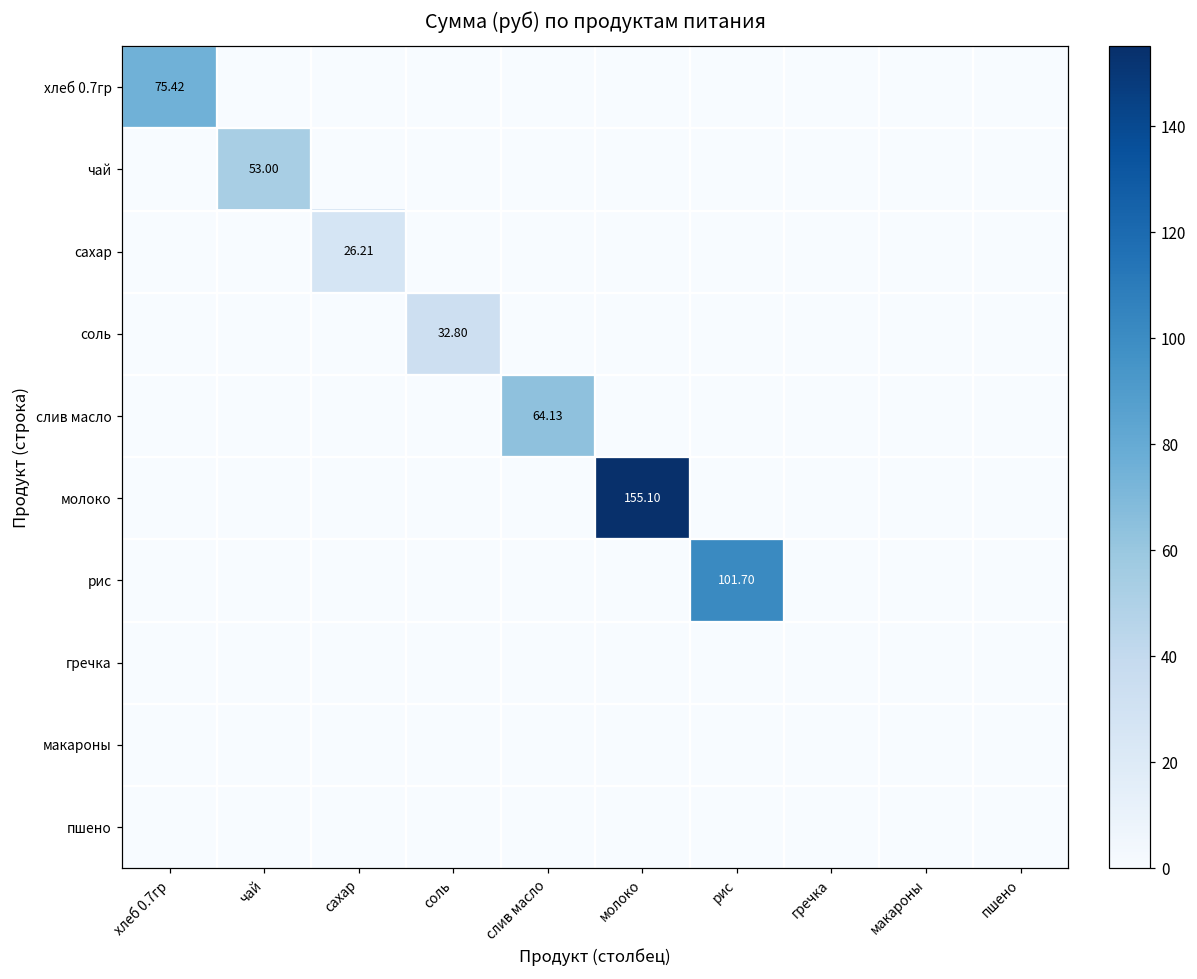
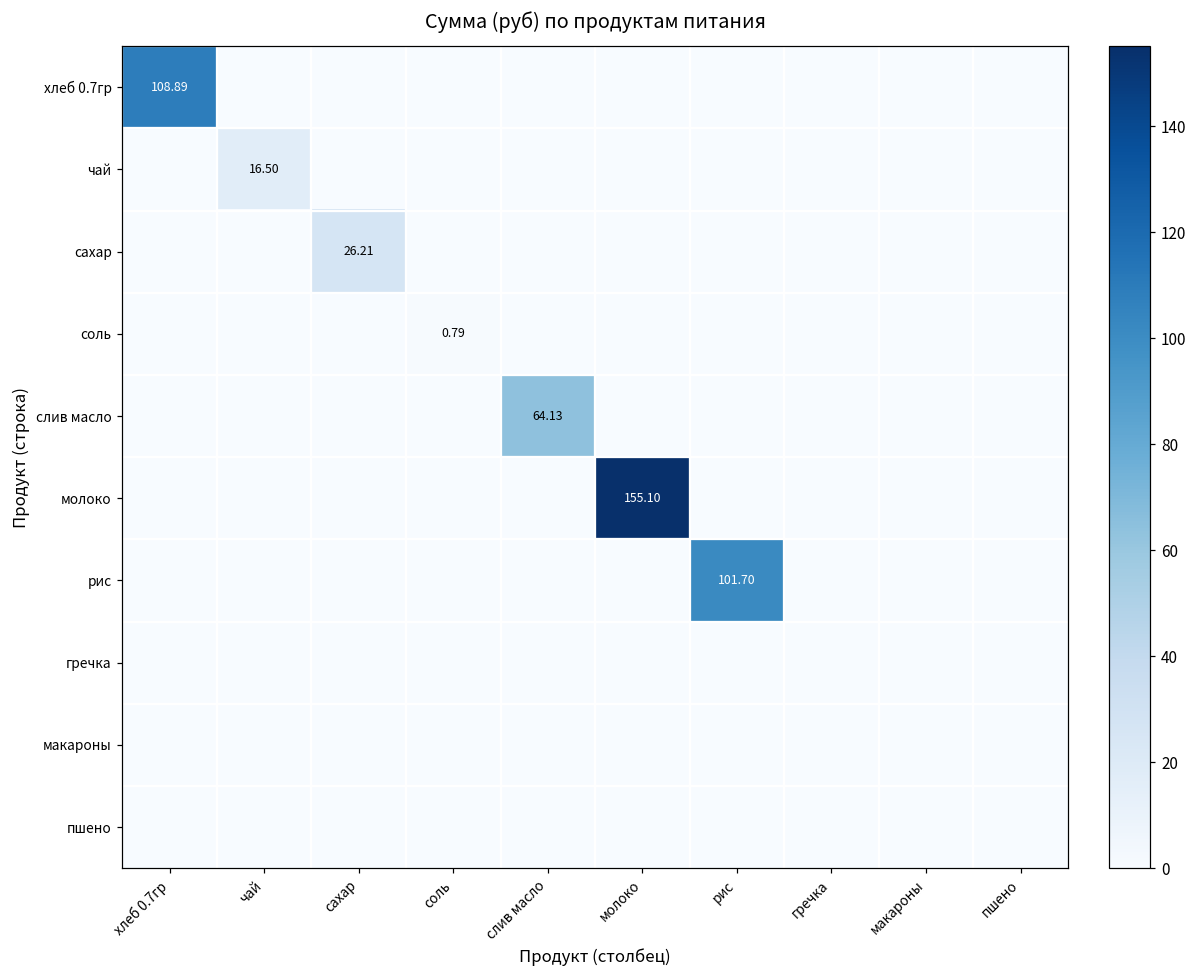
хлеб 0.7гр, хлеб 0.7гр: 75.42 -> 108.89
чай, чай: 53.00 -> 16.50
соль, соль: 32.80 -> 0.79
